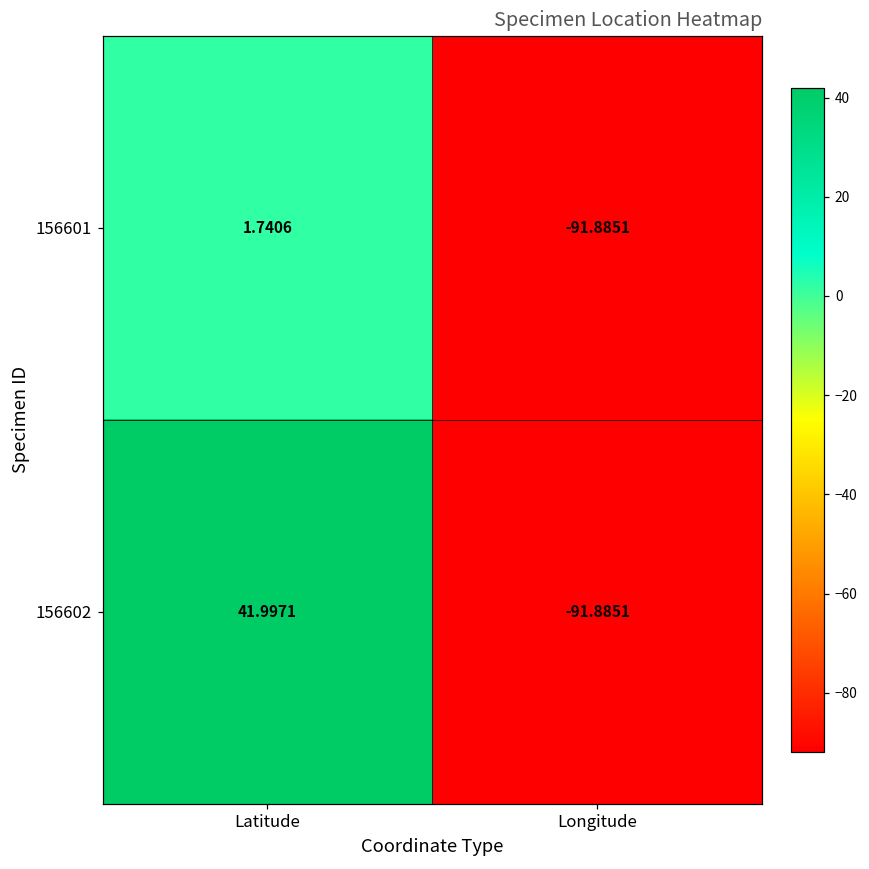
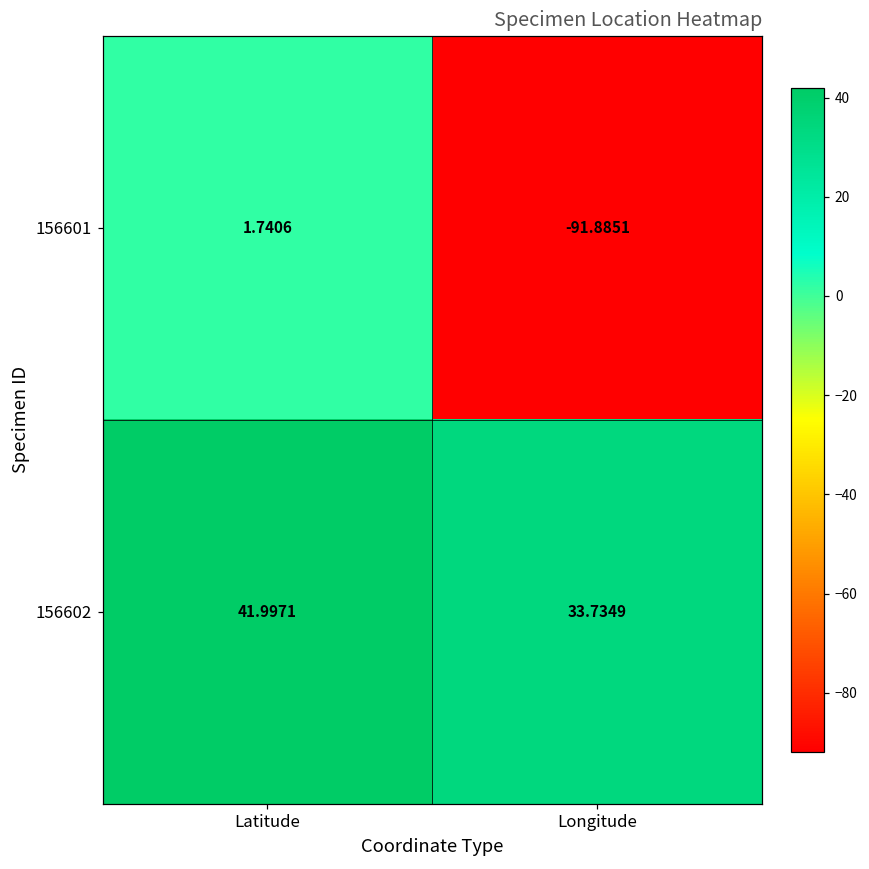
156602, Longitude: -91.8851 -> 33.7349
